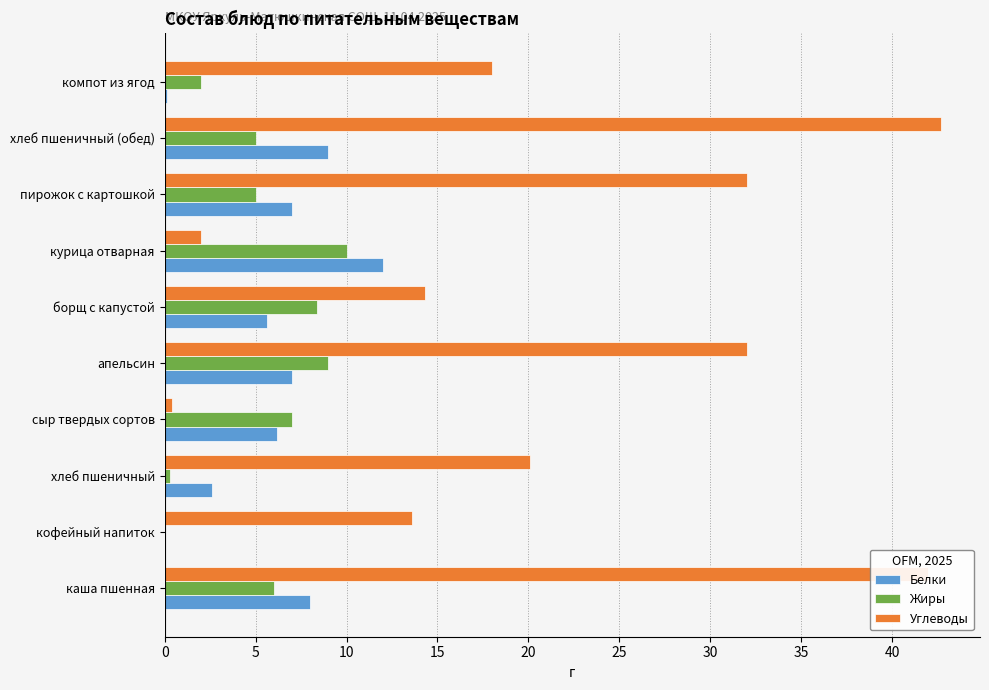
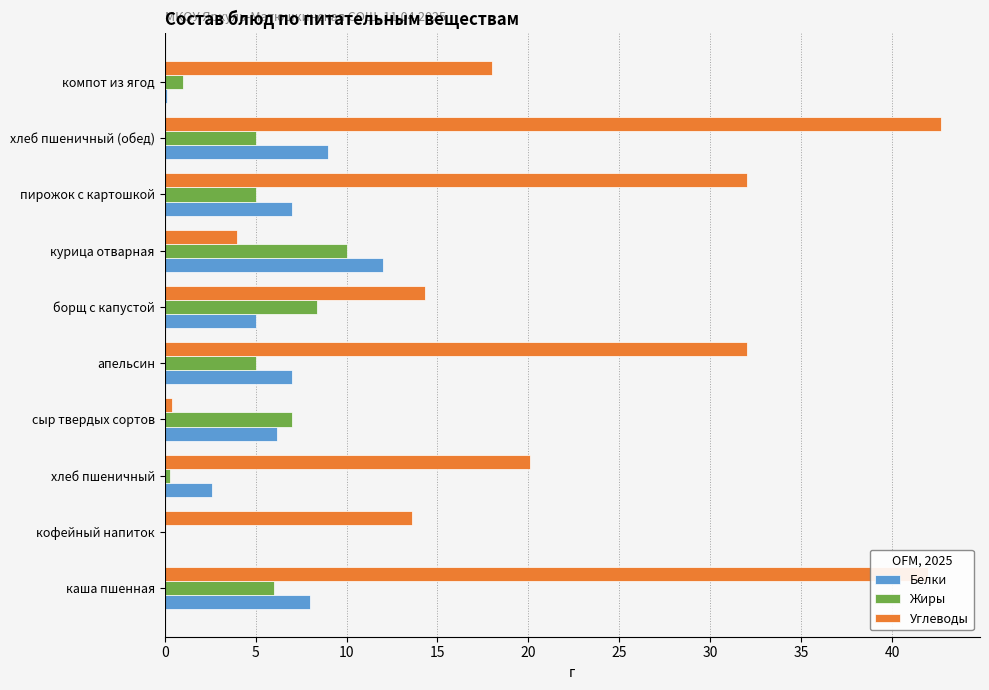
Жиры, компот из ягод: 2 -> 1
Углеводы, курица отварная: 2 -> 4
Белки, борщ с капустой: 5.6 -> 5.0
Жиры, апельсин: 9 -> 5
